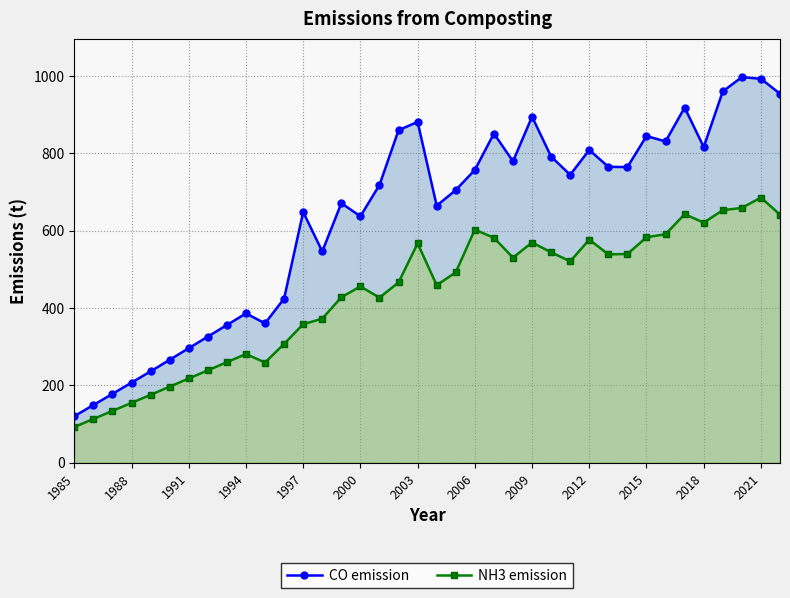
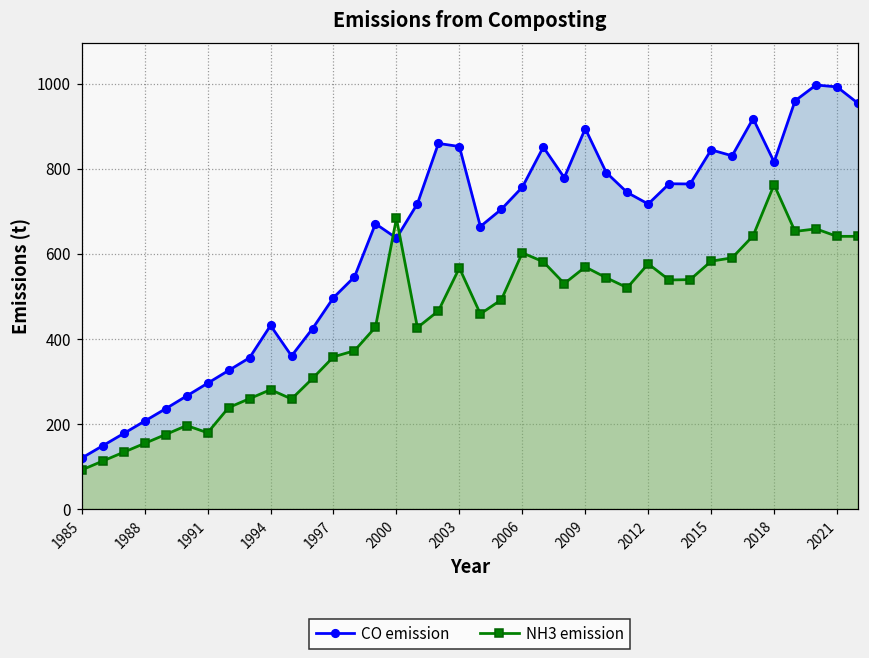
NH3 emission, 1991: 220 -> 180
CO emission, 1994: 390 -> 430
CO emission, 1997: 650 -> 500
NH3 emission, 2000: 460 -> 680
CO emission, 2003: 880 -> 850
CO emission, 2012: 810 -> 720
NH3 emission, 2018: 620 -> 760
NH3 emission, 2021: 690 -> 640
